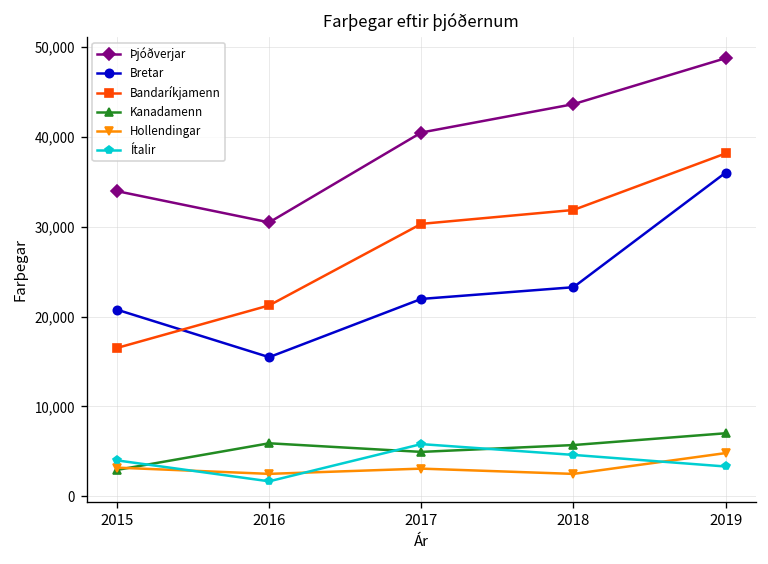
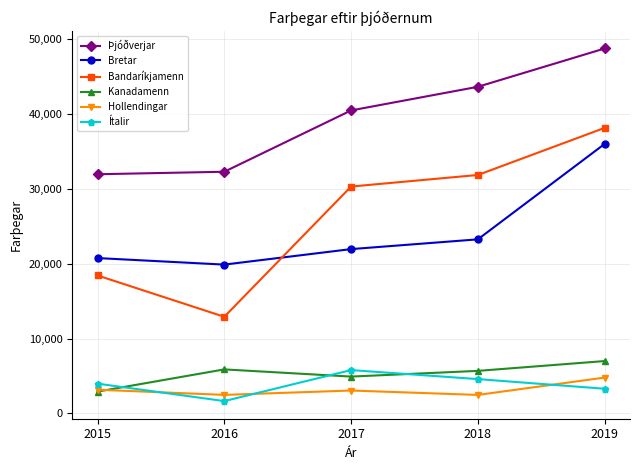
Þjóðverjar, 2015: 34,000 -> 32,000
Bandaríkjamenn, 2015: 17,000 -> 18,000
Þjóðverjar, 2016: 30,000 -> 32,000
Bretar, 2016: 15,000 -> 20,000
Bandaríkjamenn, 2016: 21,000 -> 13,000
